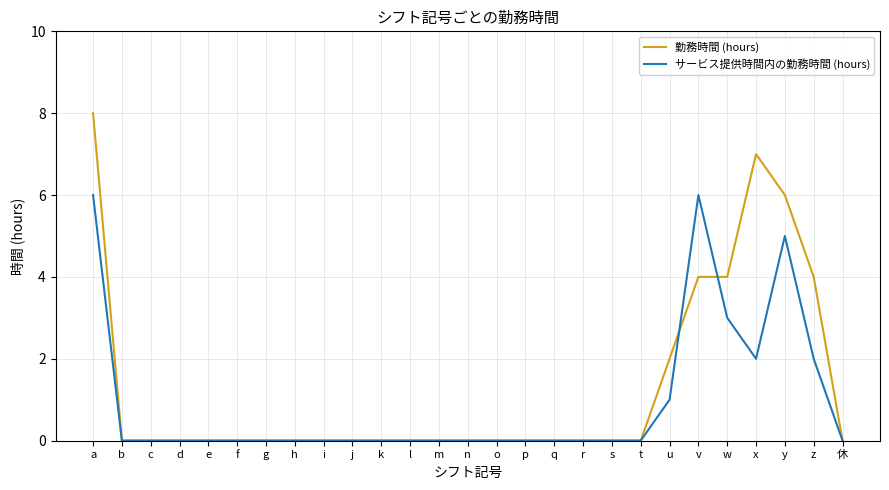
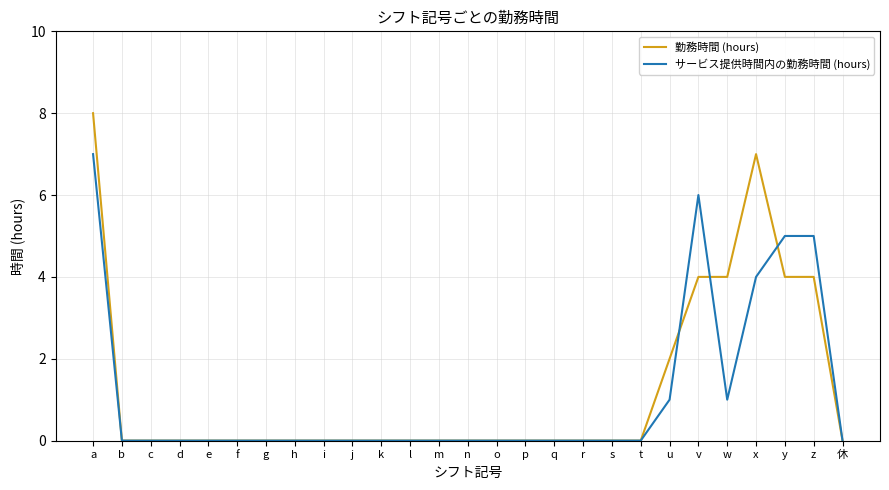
サービス提供時間内の勤務時間 (hours), a: 6 -> 7
サービス提供時間内の勤務時間 (hours), w: 3 -> 1
サービス提供時間内の勤務時間 (hours), x: 2 -> 4
勤務時間 (hours), y: 6 -> 4
サービス提供時間内の勤務時間 (hours), z: 2 -> 5
